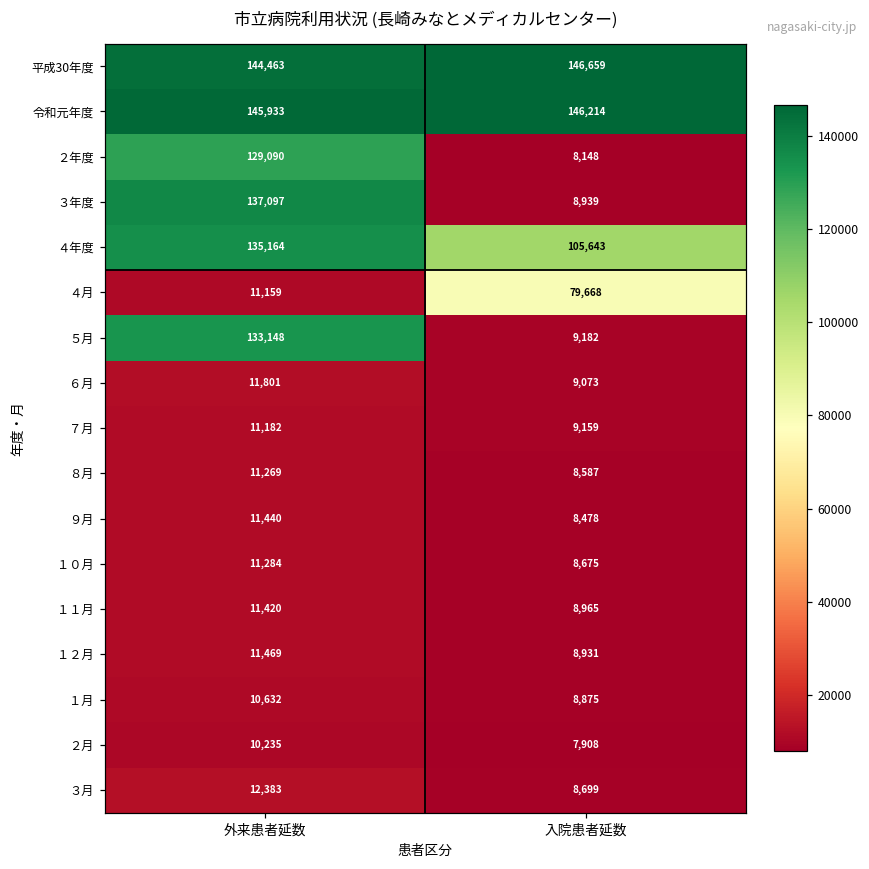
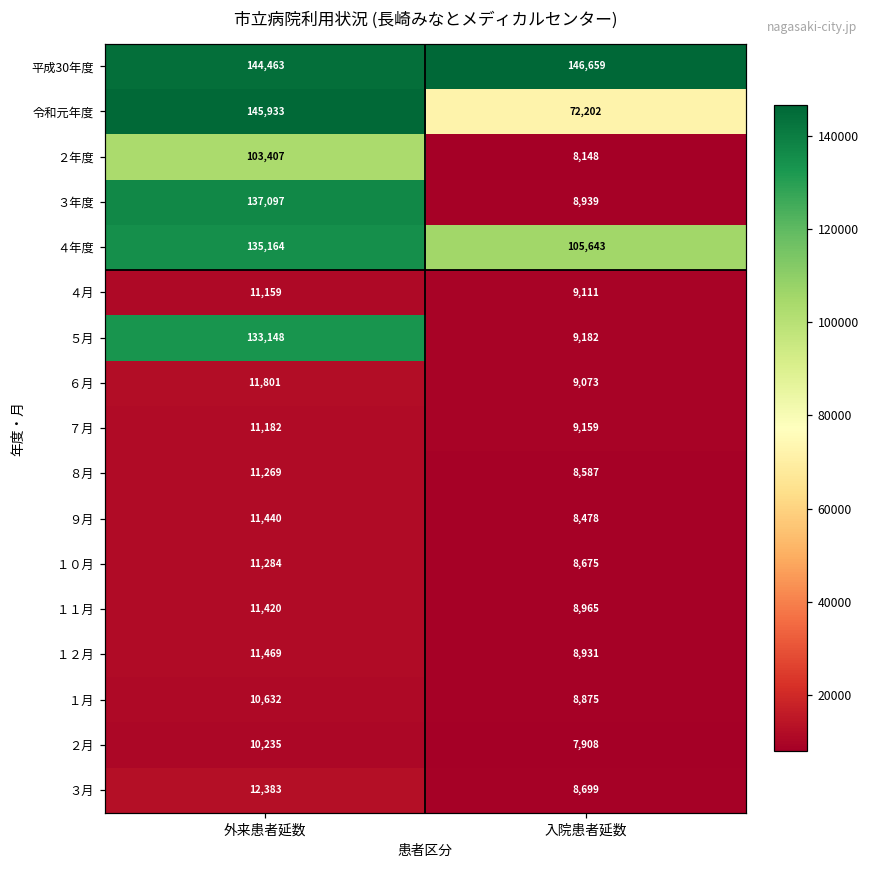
令和元年度, 入院患者延数: 146,214 -> 72,202
２年度, 外来患者延数: 129,090 -> 103,407
４月, 入院患者延数: 79,668 -> 9,111
